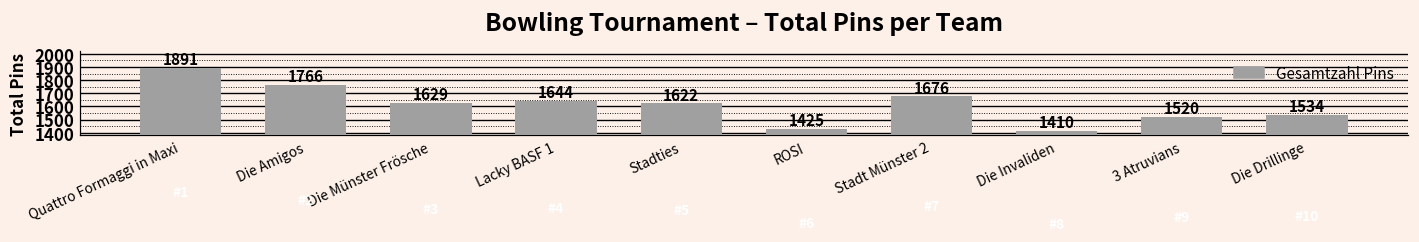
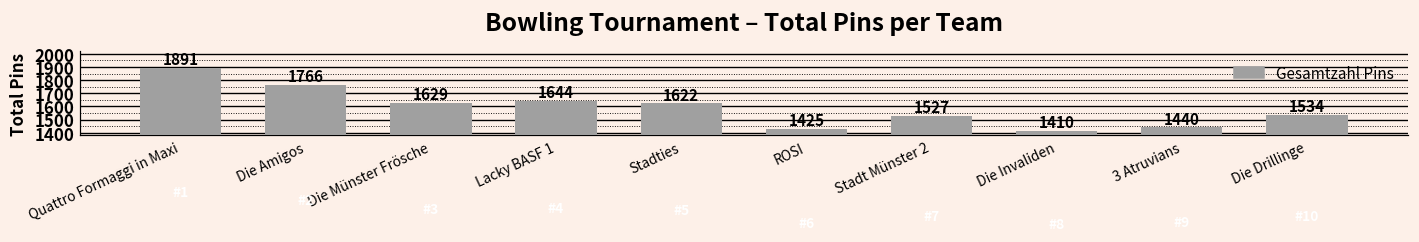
Stadt Münster 2: 1676 -> 1527
3 Atruvians: 1520 -> 1440
